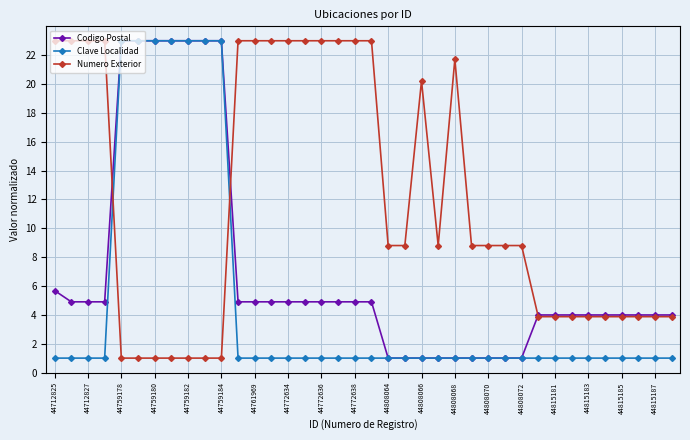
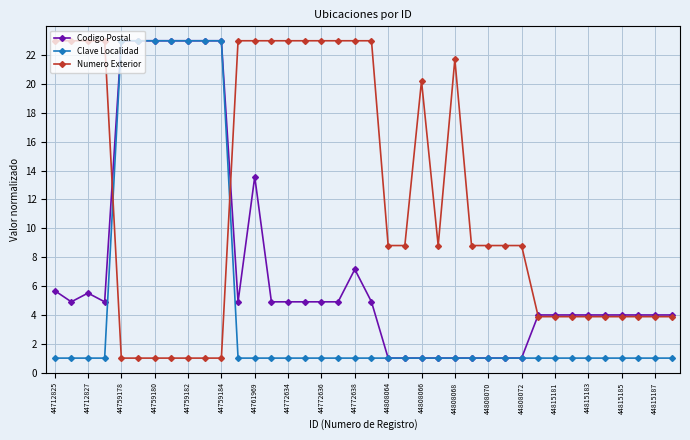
Codigo Postal, 44712827: 4.9 -> 5.5
Codigo Postal, 44761969: 4.9 -> 13.6
Codigo Postal, 44772638: 4.9 -> 7.2
